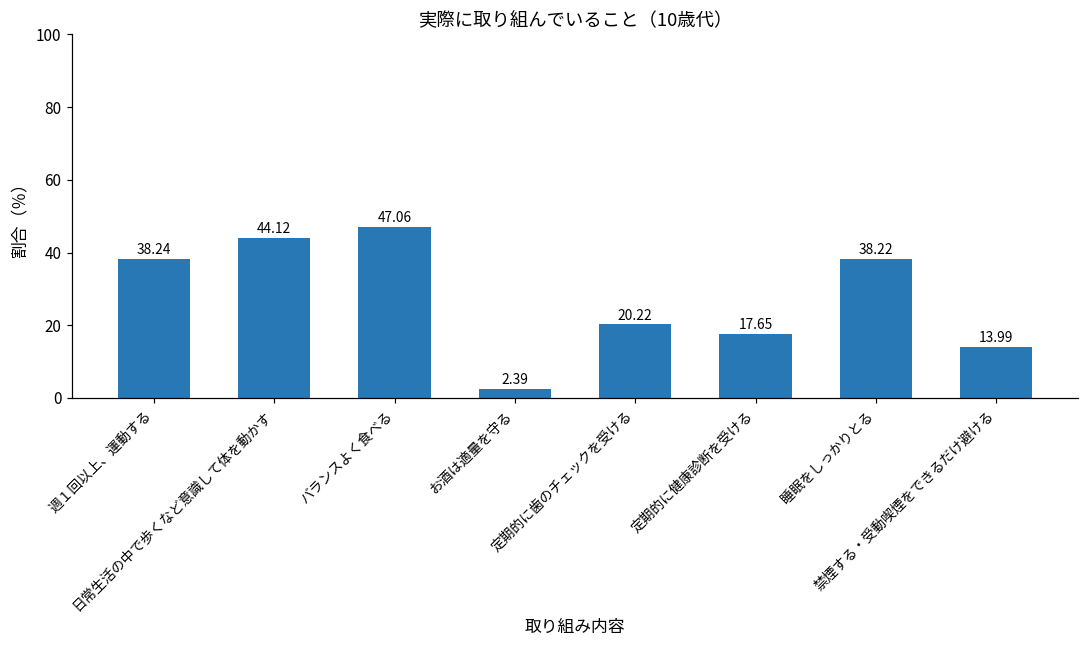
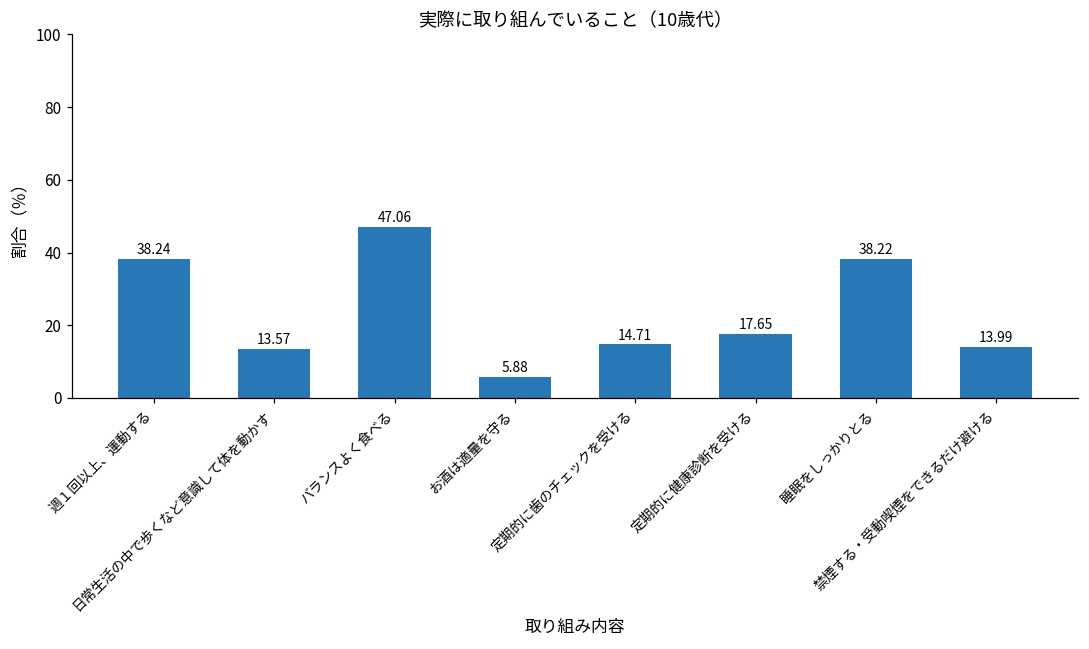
日常生活の中で歩くなど意識して体を動かす: 44.12 -> 13.57
お酒は適量を守る: 2.39 -> 5.88
定期的に歯のチェックを受ける: 20.22 -> 14.71
